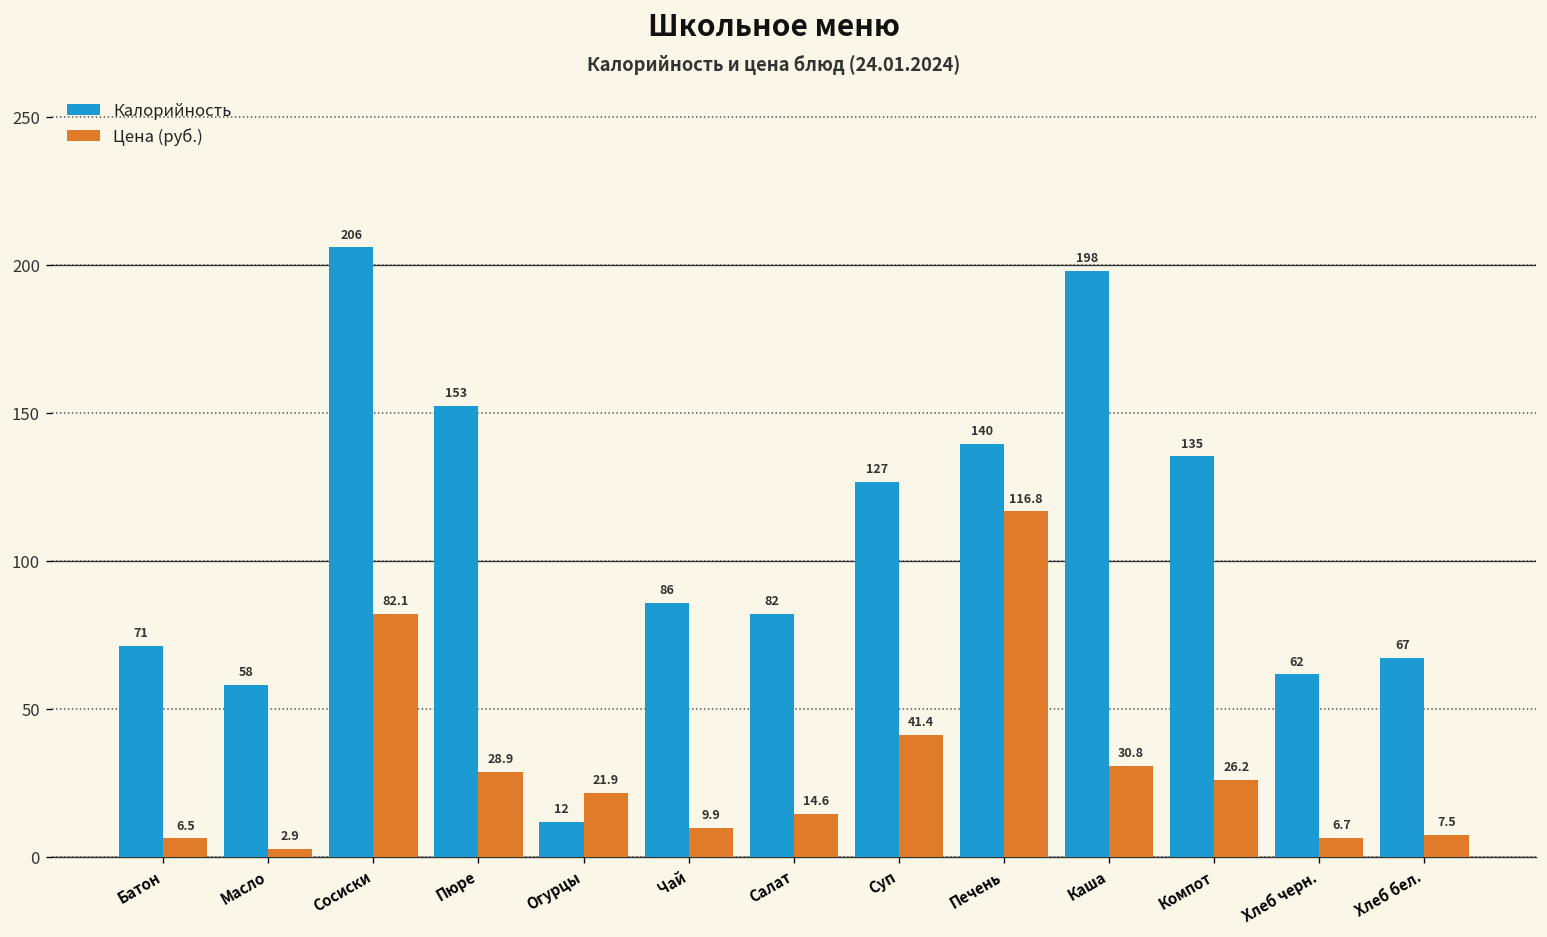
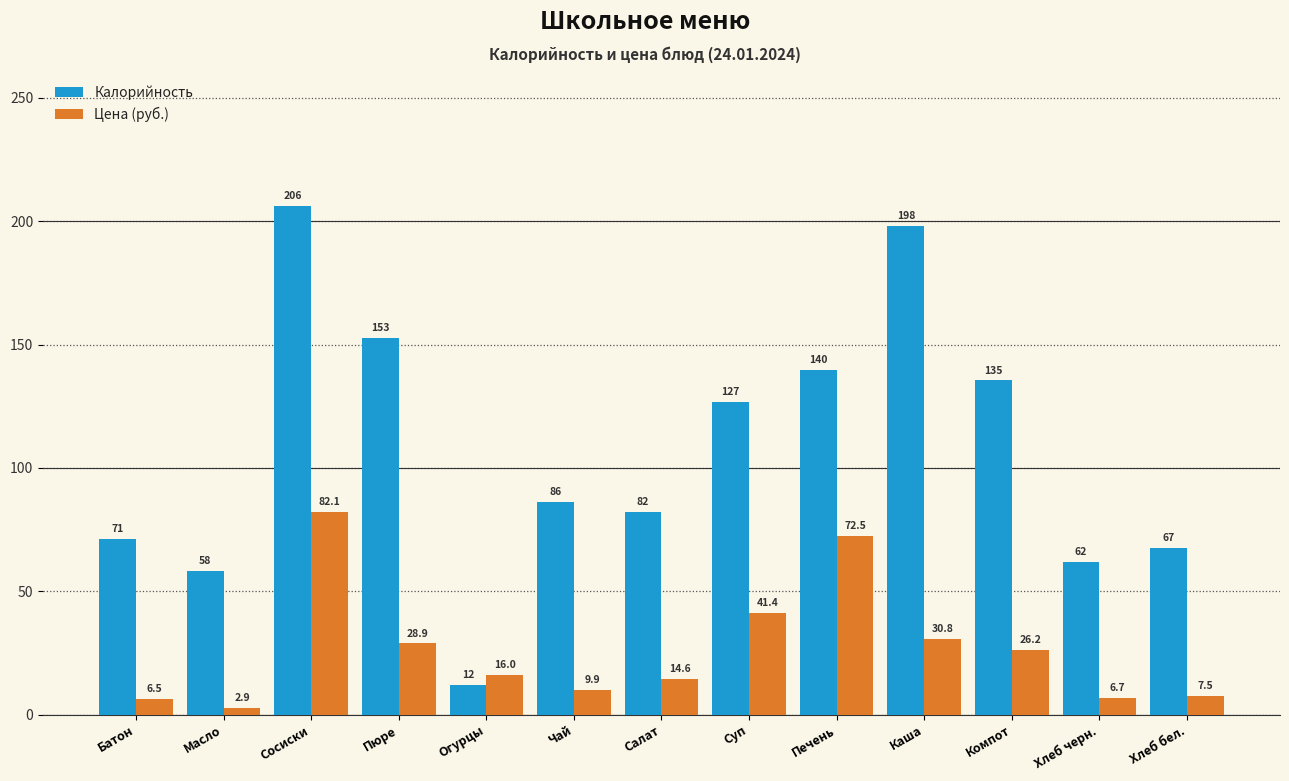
Цена (руб.), Огурцы: 21.9 -> 16.0
Цена (руб.), Печень: 116.8 -> 72.5
